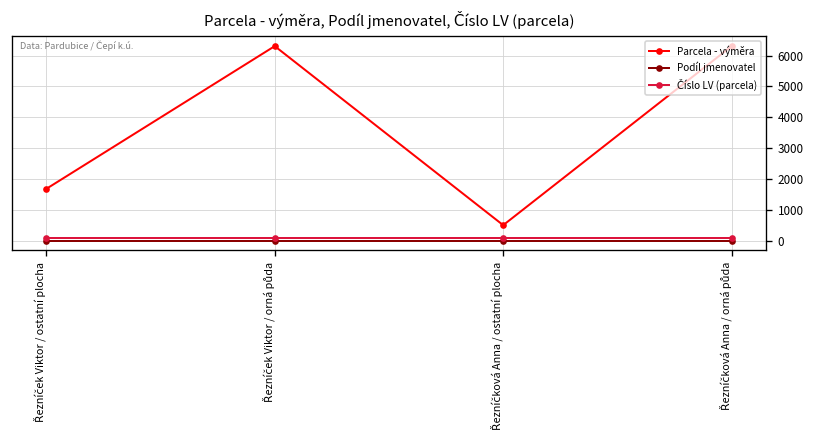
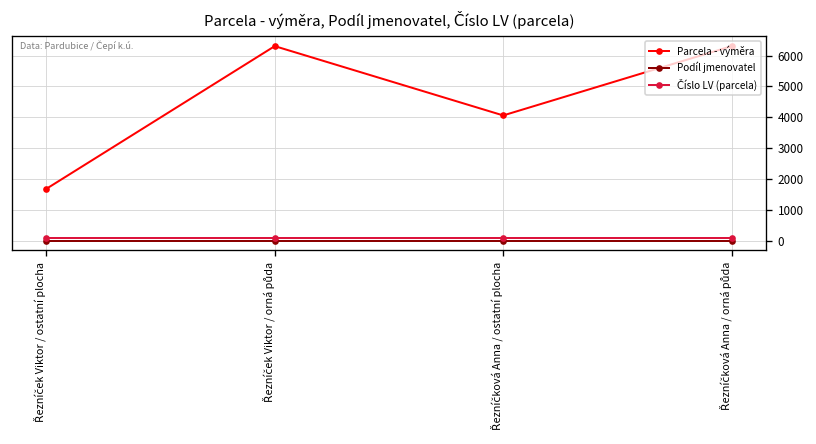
Parcela - výměra, Řezníčková Anna / ostatní plocha: 500 -> 4100
